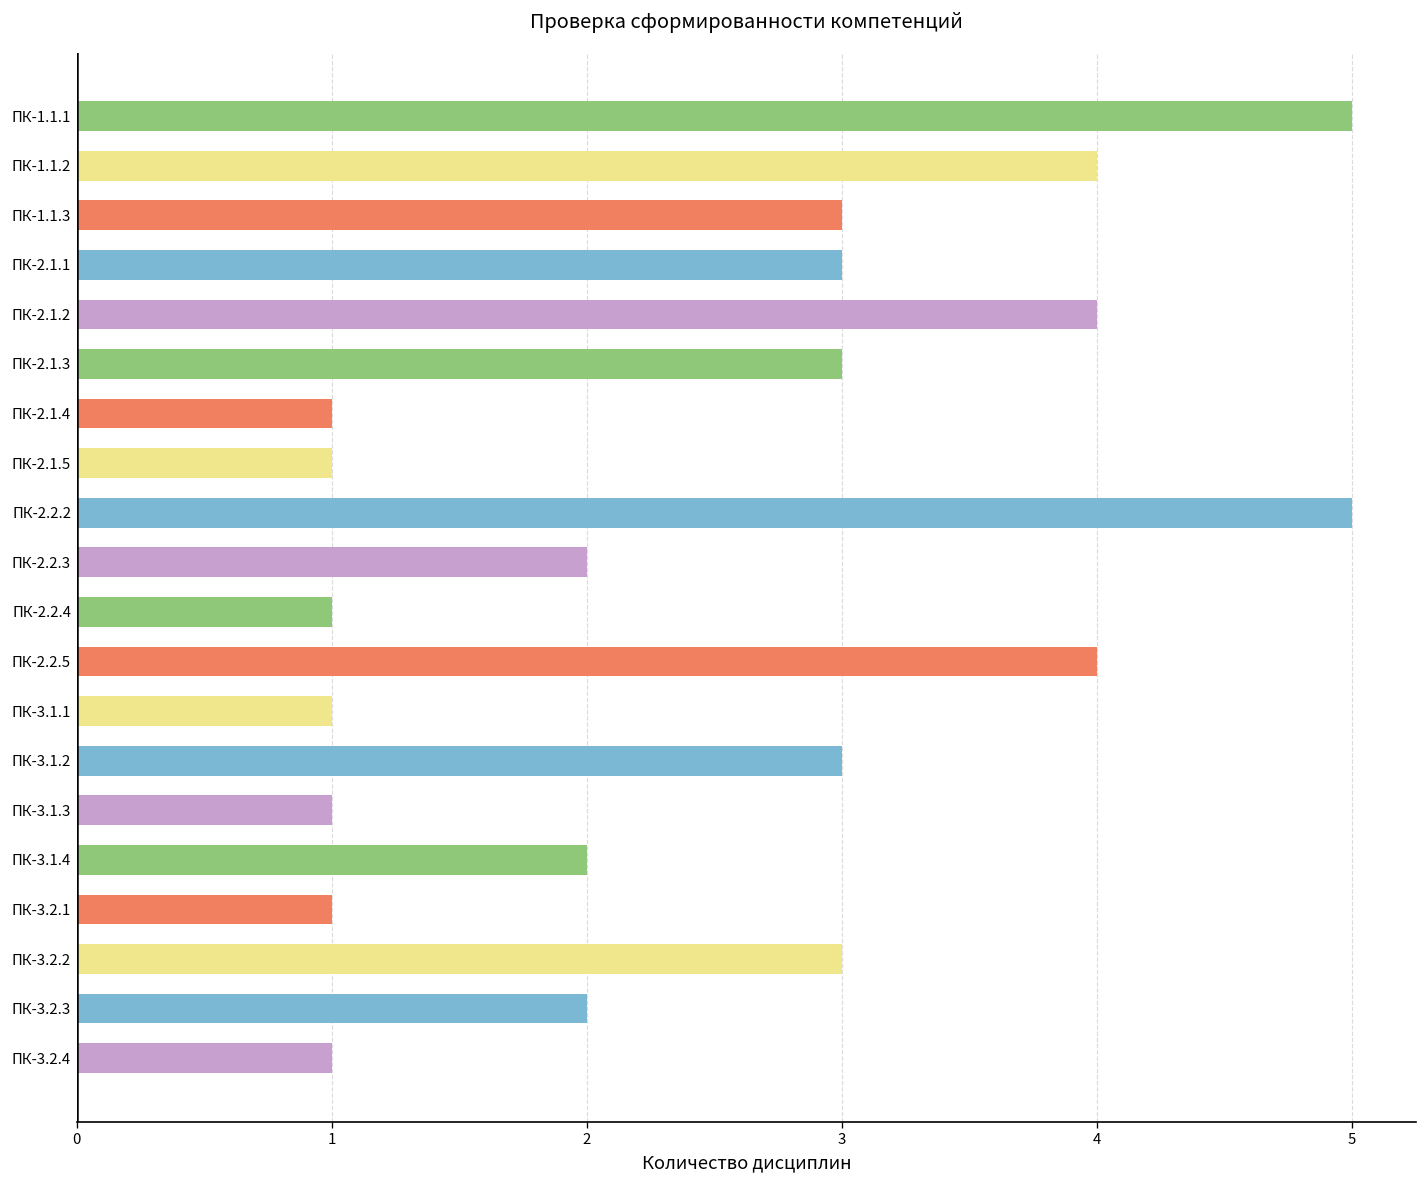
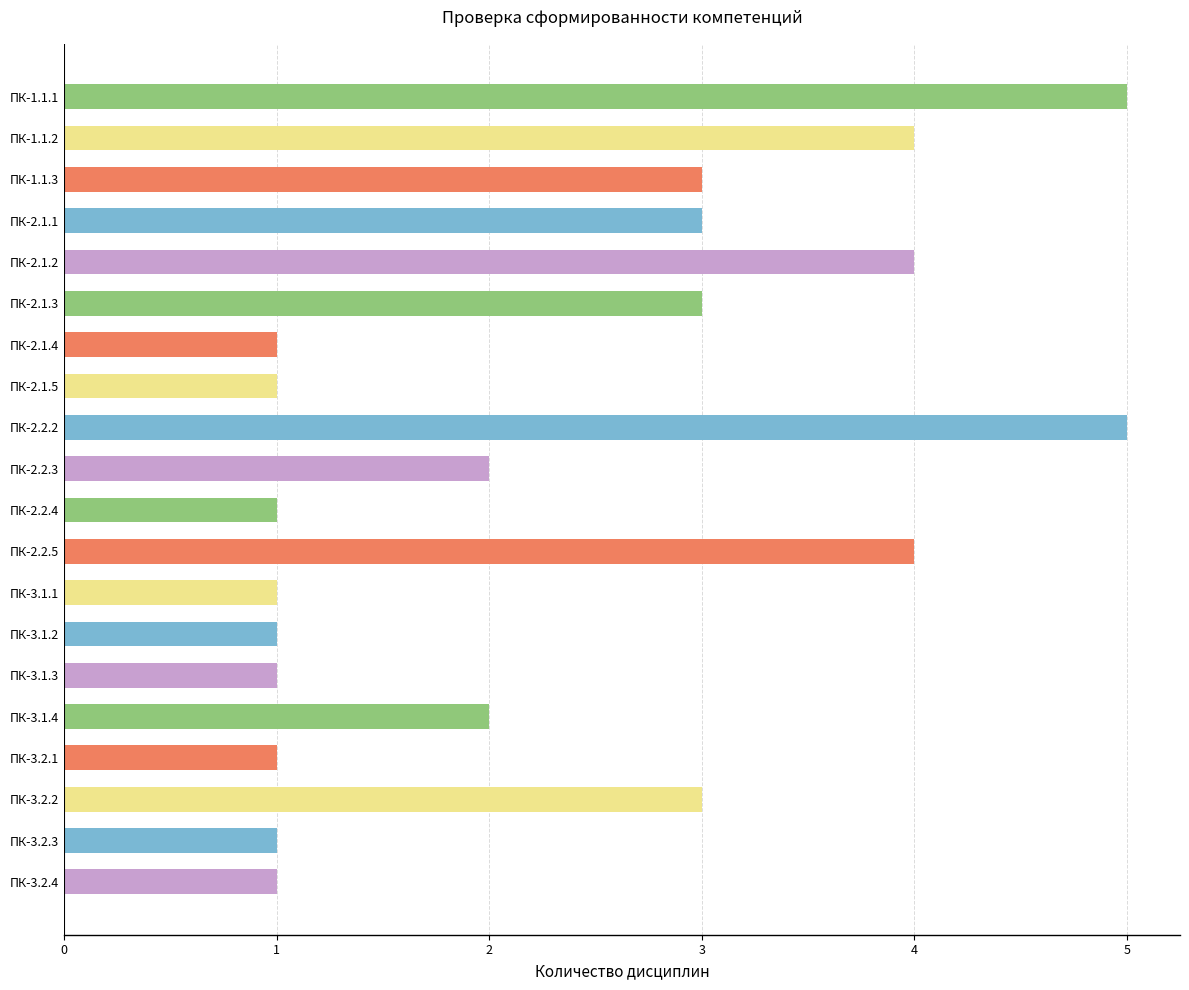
ПК-3.1.2: 3 -> 1
ПК-3.2.3: 2 -> 1
